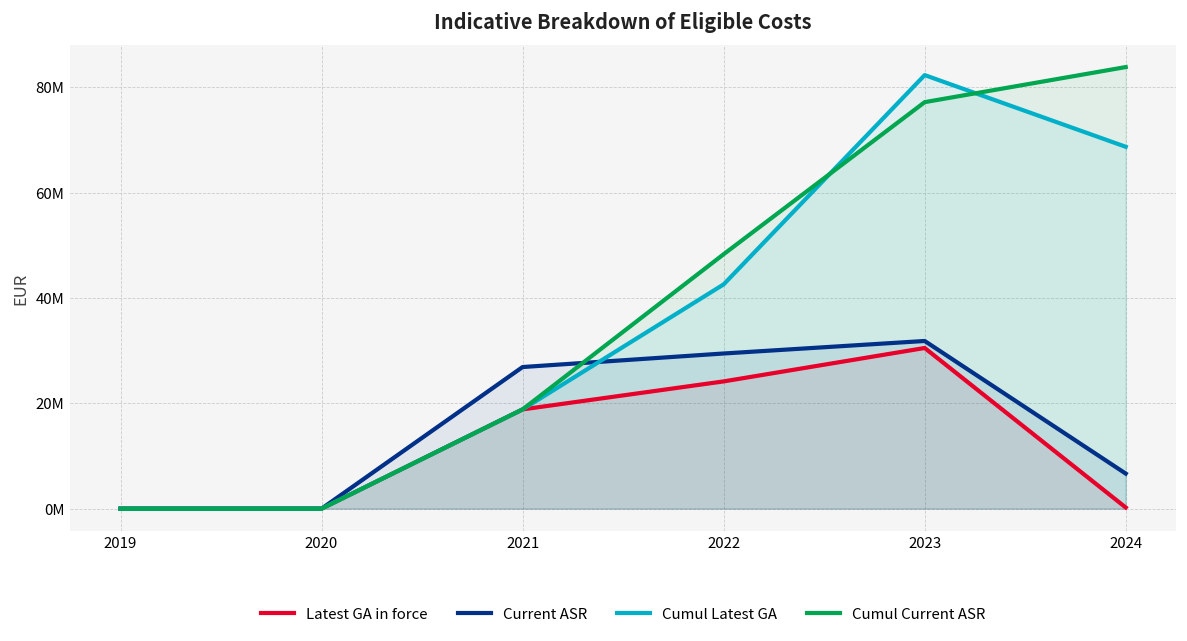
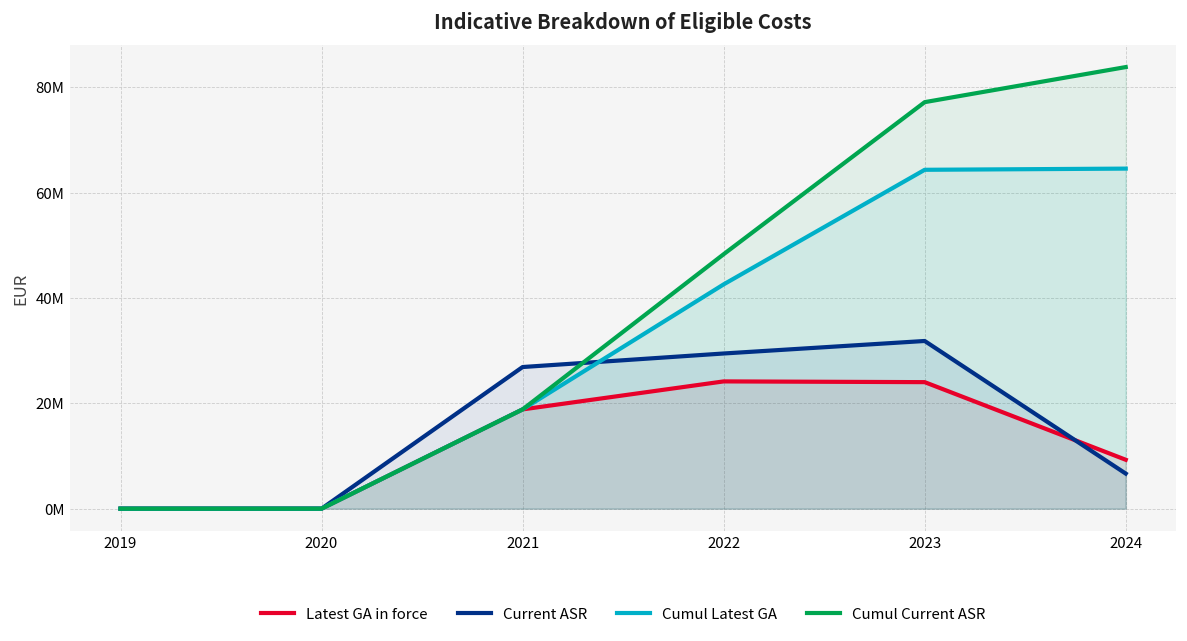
Latest GA in force, 2023: 31000000 -> 24000000
Cumul Latest GA, 2023: 82000000 -> 64000000
Latest GA in force, 2024: 0 -> 9000000
Cumul Latest GA, 2024: 69000000 -> 65000000
